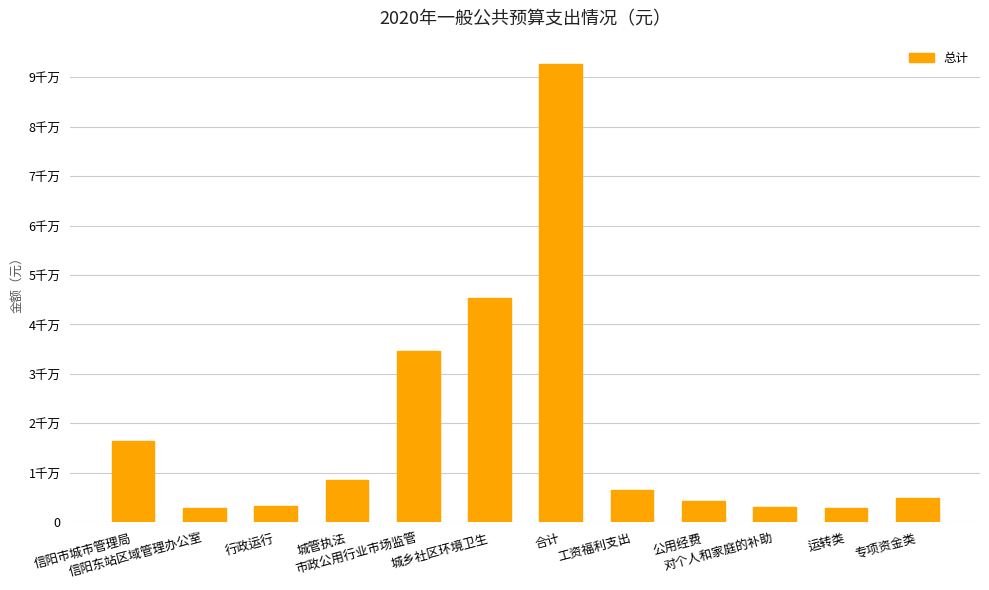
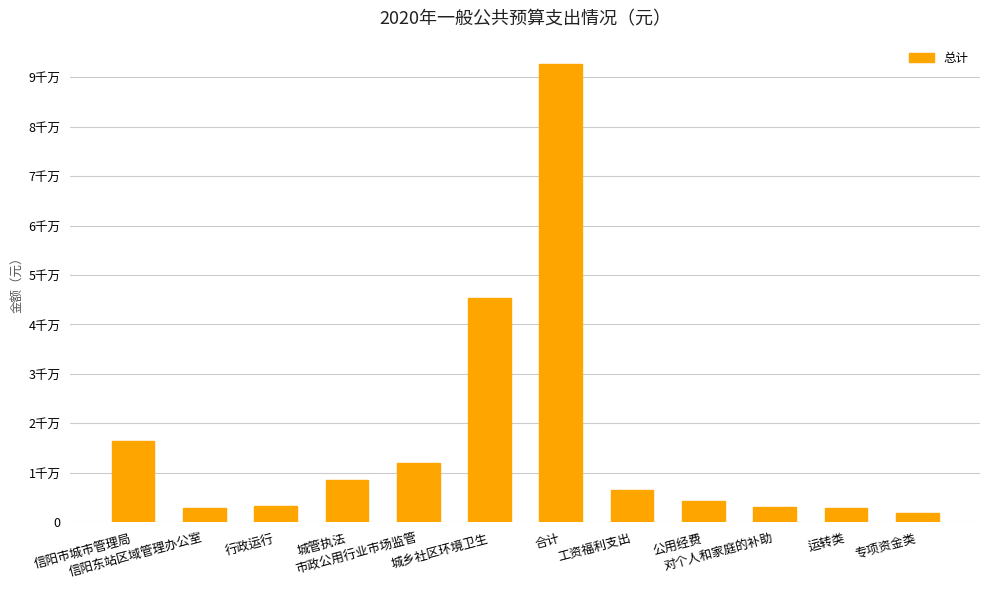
市政公用行业市场监管: 3.5千万 -> 1.2千万
专项资金类: 0.5千万 -> 0.2千万
